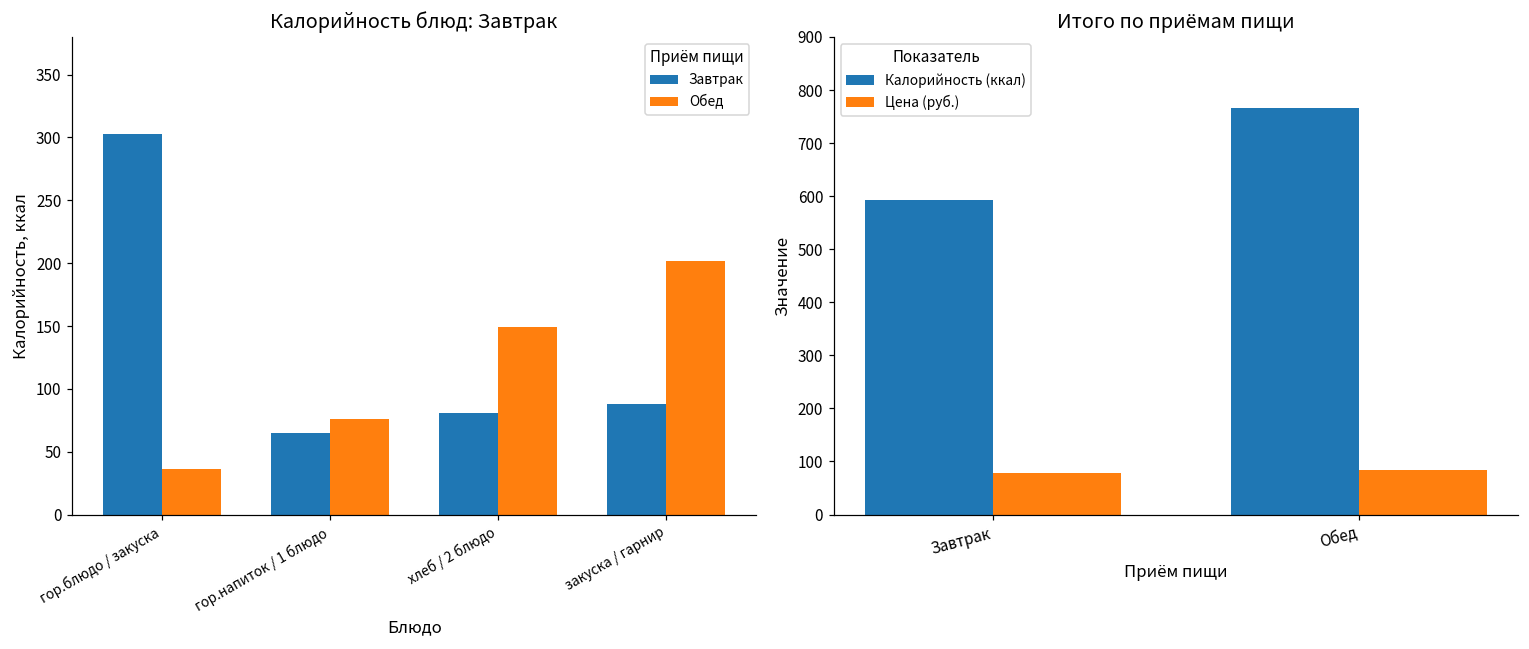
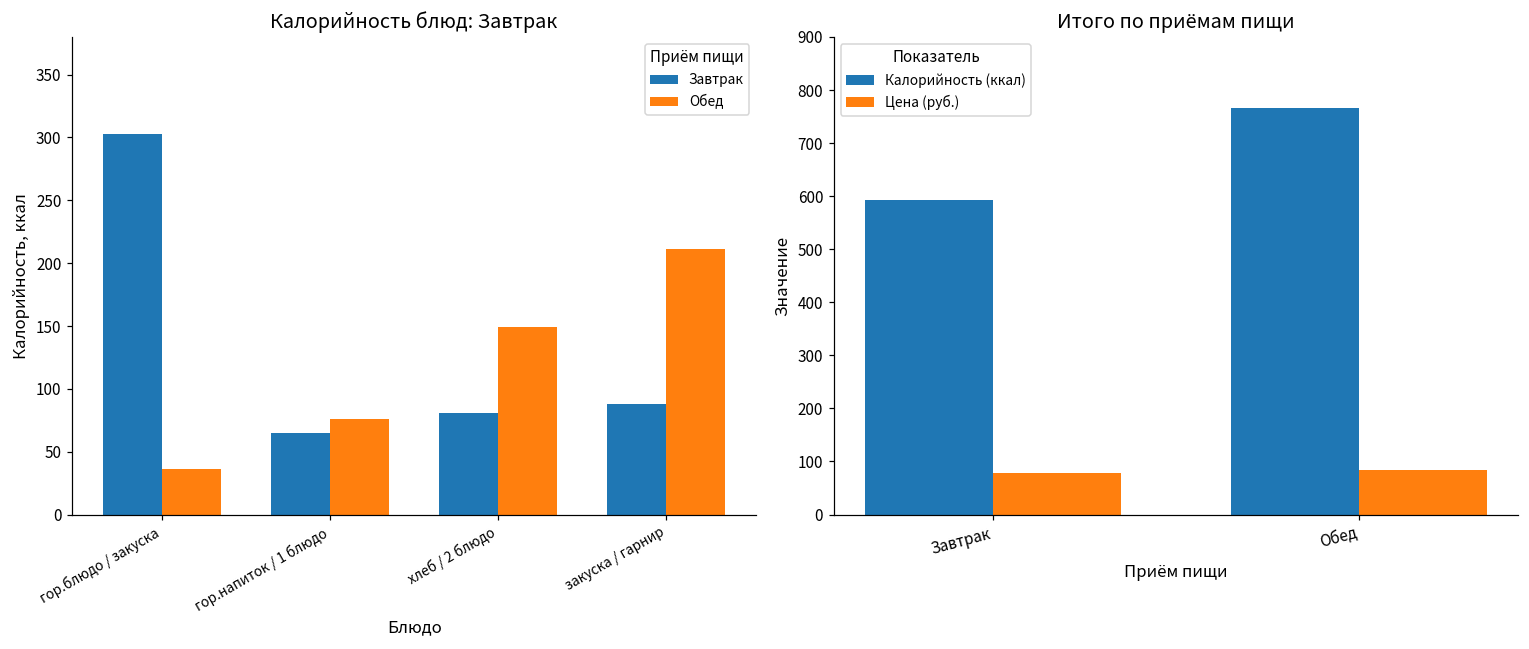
Калорийность блюд: Завтрак, Обед, закуска / гарнир: 202 -> 211
